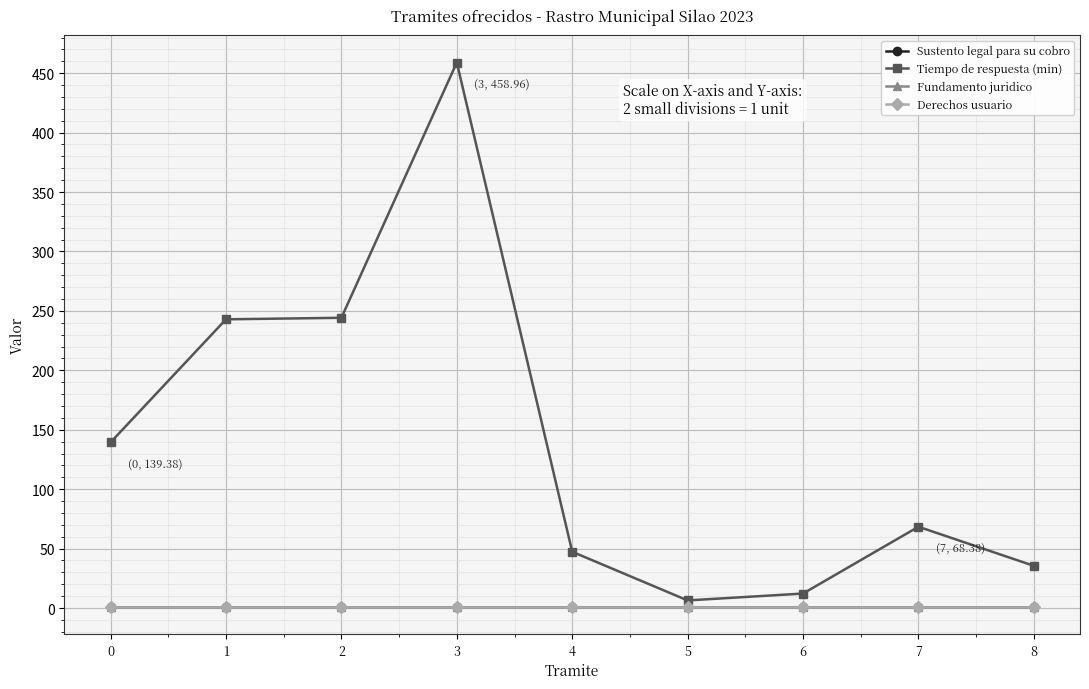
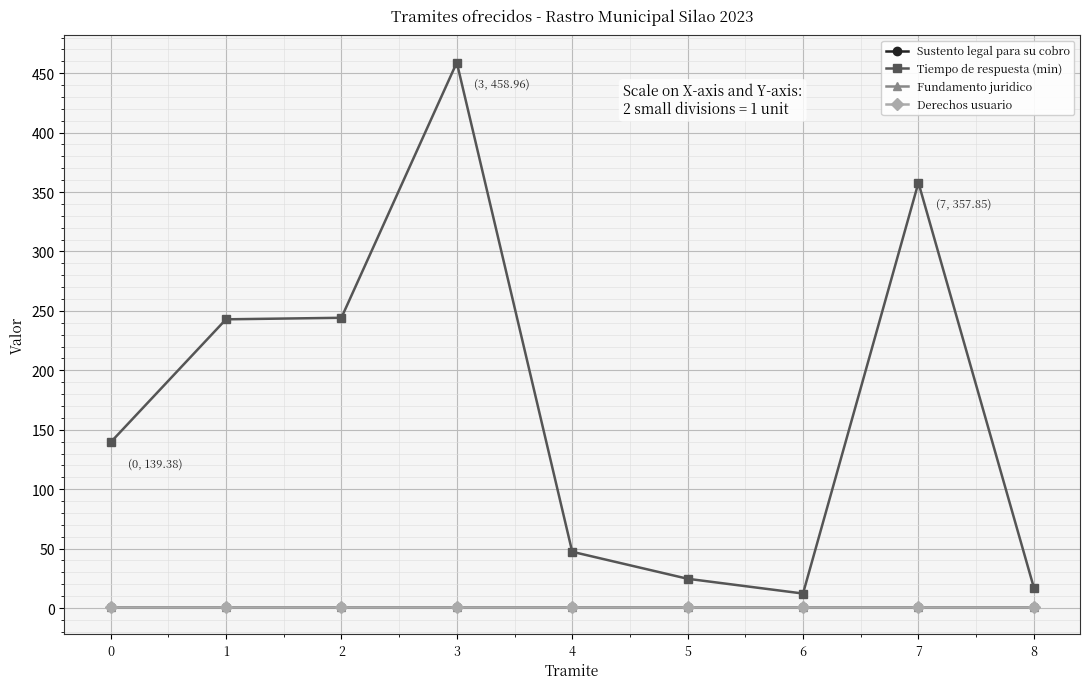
Tiempo de respuesta (min), 5: 6 -> 25
Tiempo de respuesta (min), 7: 68.38 -> 357.85
Tiempo de respuesta (min), 8: 36 -> 17
